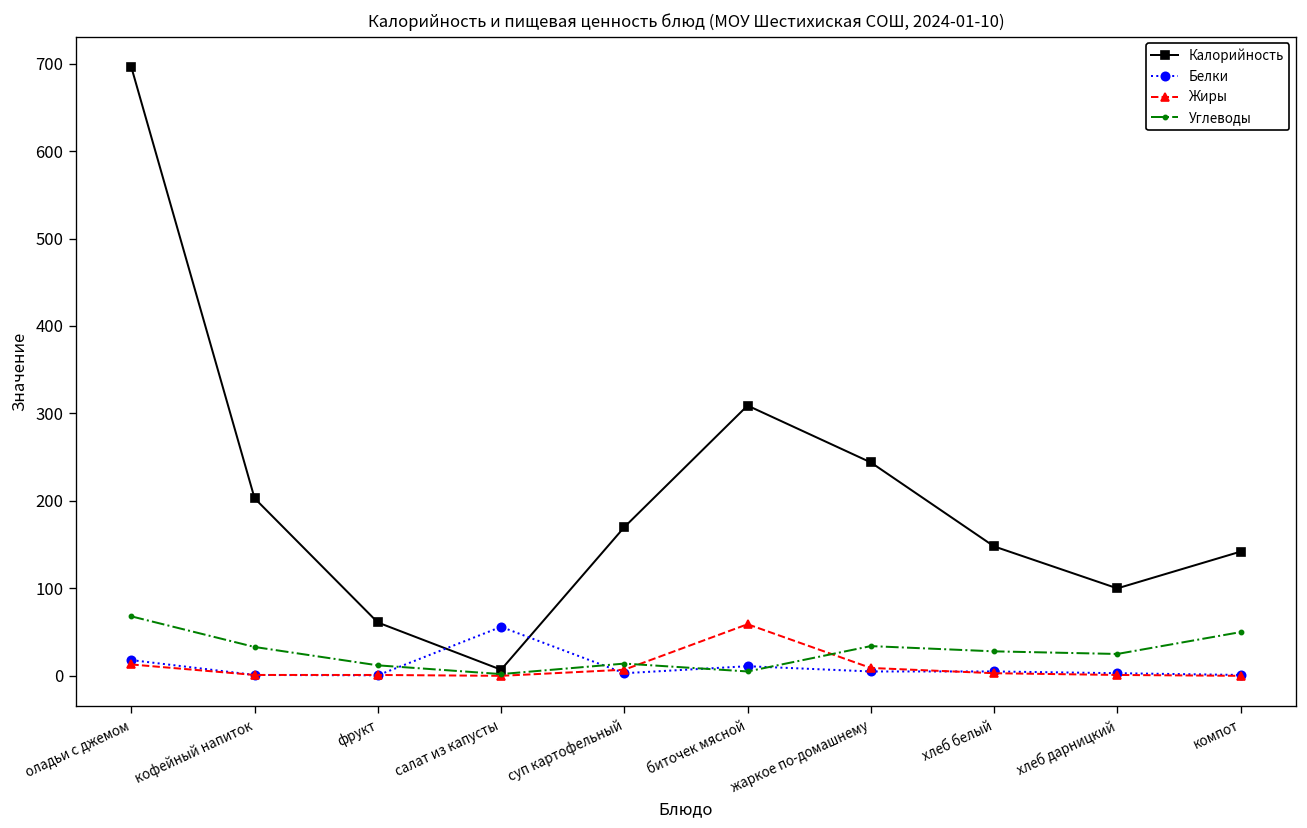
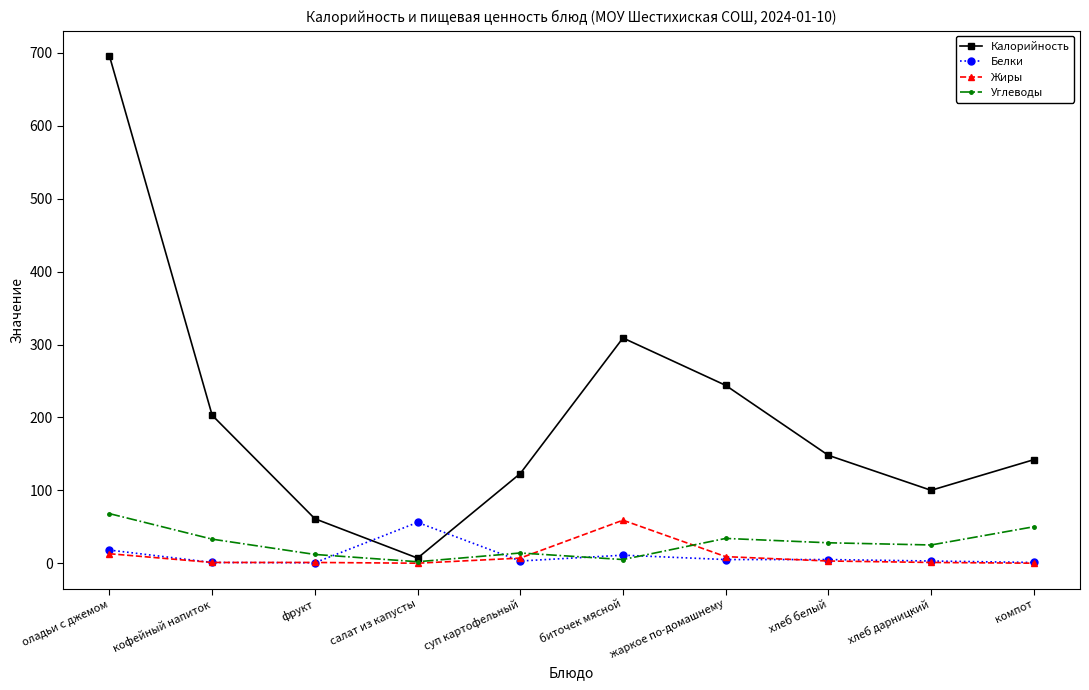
Калорийность, суп картофельный: 170 -> 120
